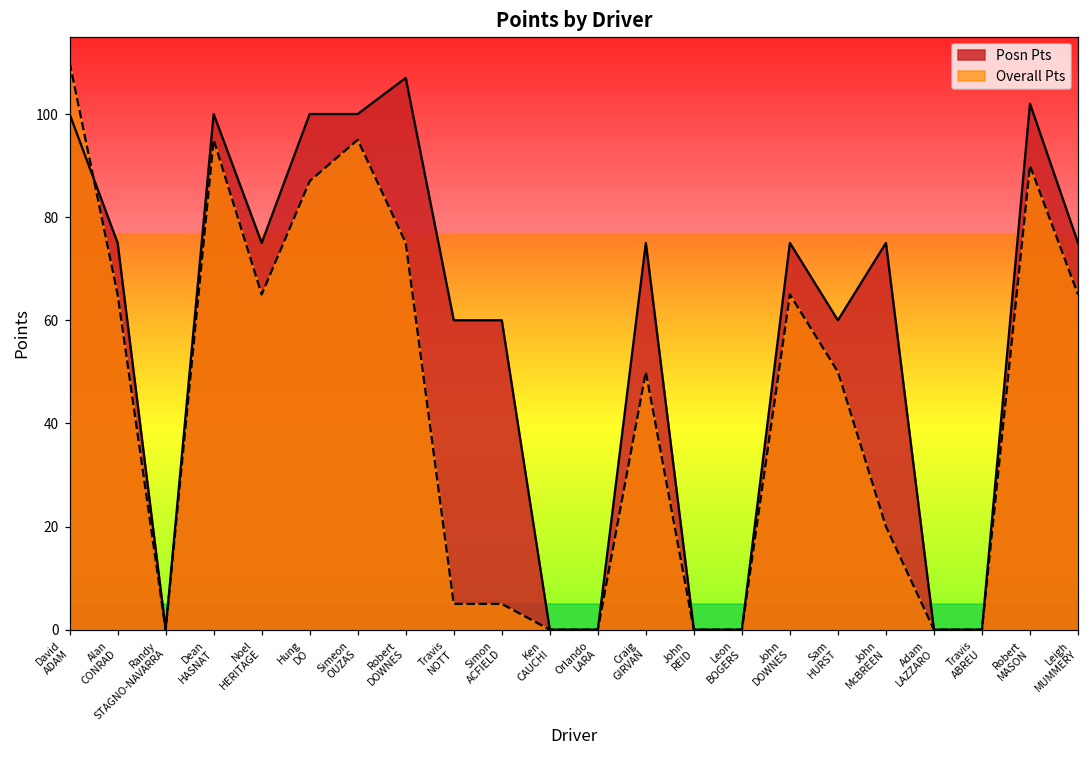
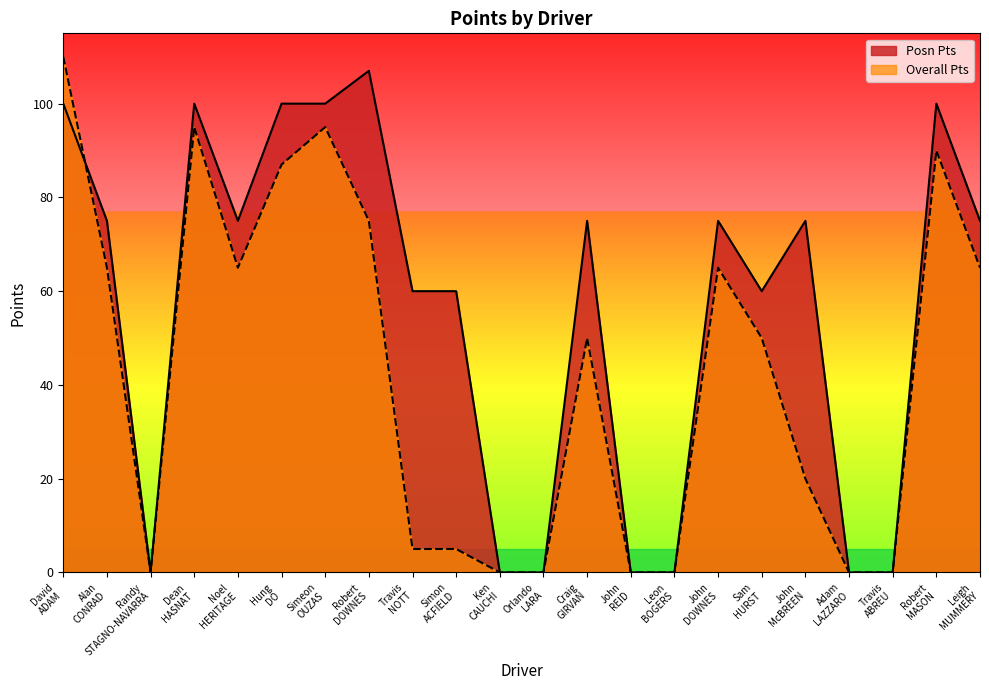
Posn Pts, Robert MASON: 102 -> 100
